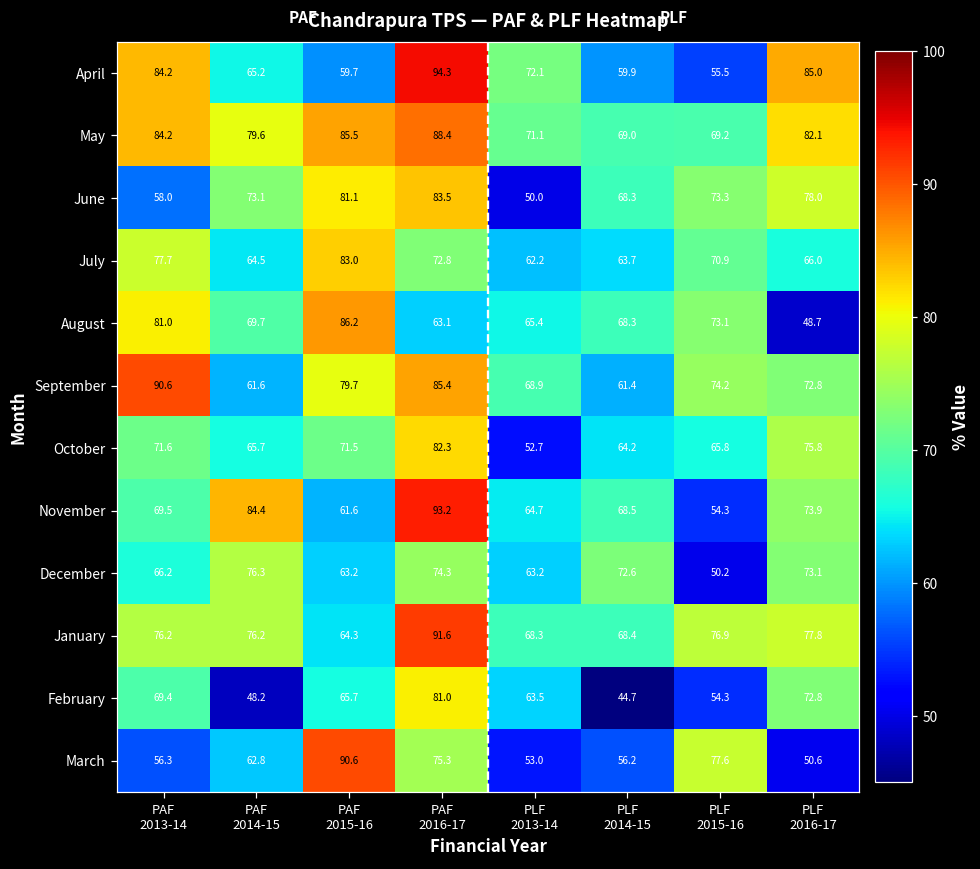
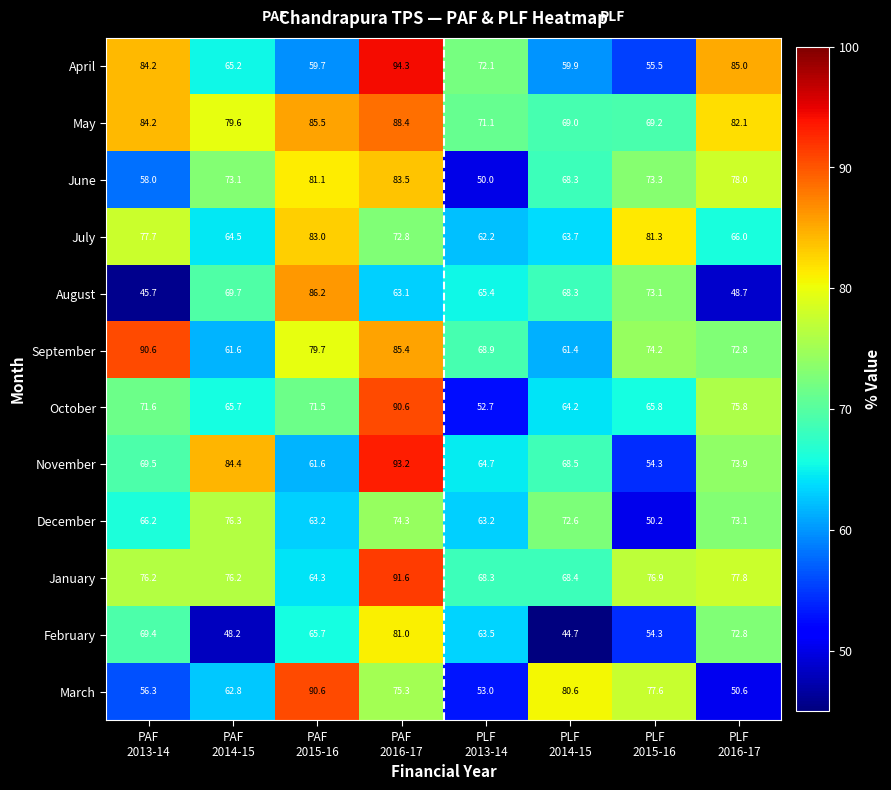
July, PLF 2015-16: 70.9 -> 81.3
August, PAF 2013-14: 81.0 -> 45.7
October, PAF 2016-17: 82.3 -> 90.6
March, PLF 2014-15: 56.2 -> 80.6
